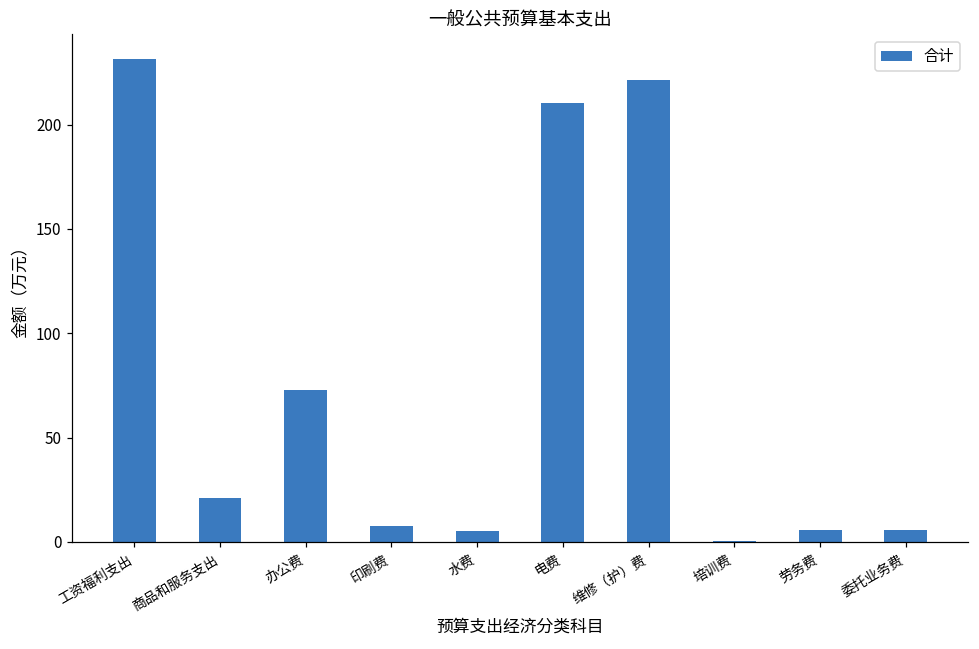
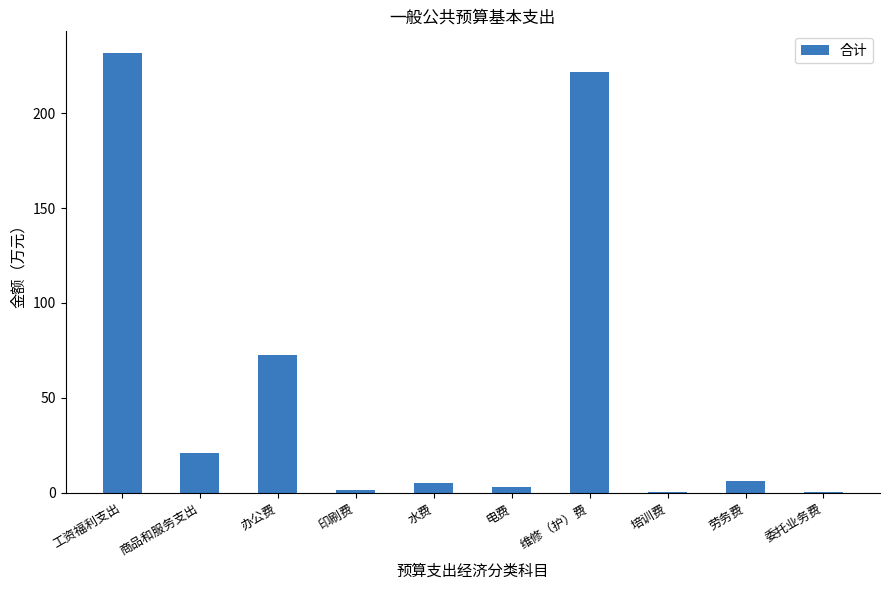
印刷费: 8 -> 2
电费: 210 -> 3
委托业务费: 6 -> 1
